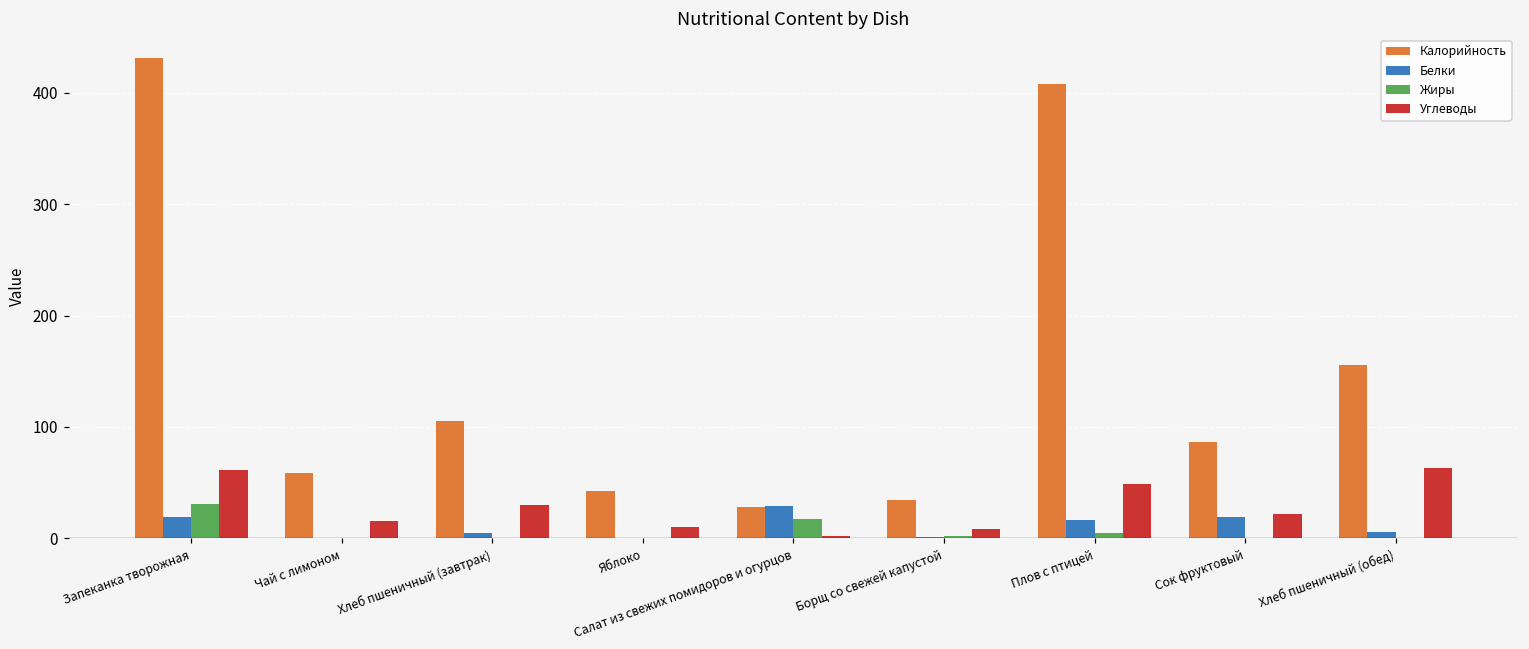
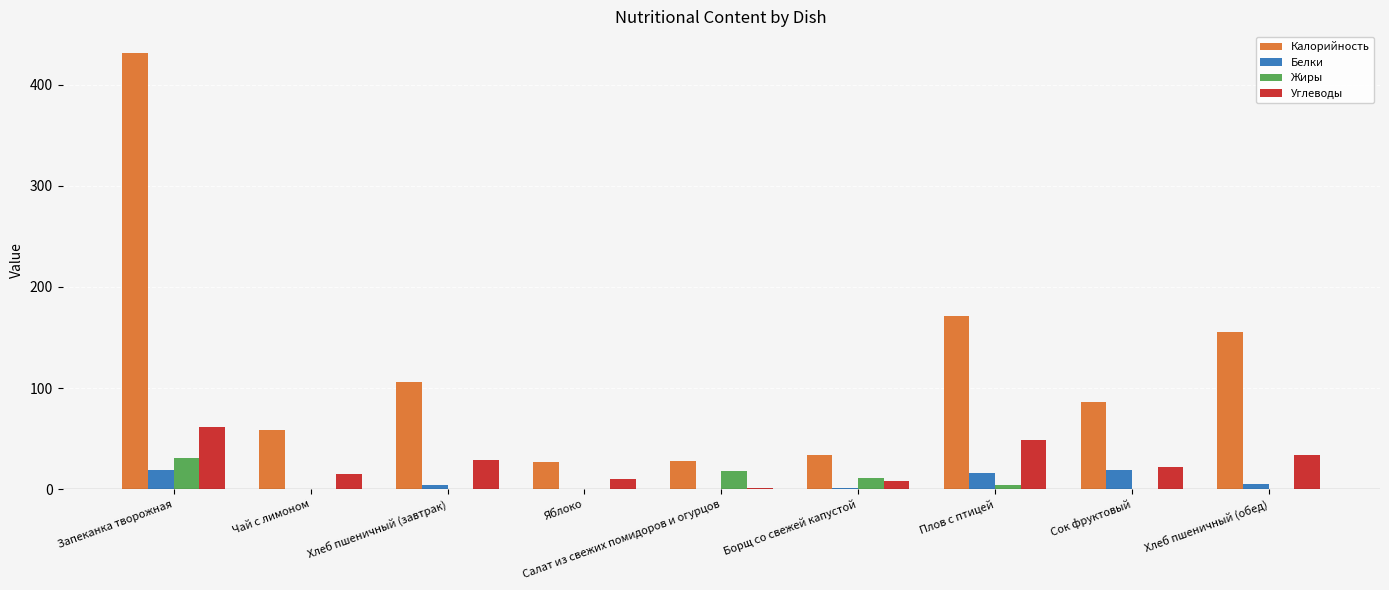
Калорийность, Яблоко: 43 -> 27
Белки, Салат из свежих помидоров и огурцов: 29 -> 0
Жиры, Борщ со свежей капустой: 2 -> 11
Калорийность, Плов с птицей: 408 -> 172
Углеводы, Хлеб пшеничный (обед): 63 -> 34
